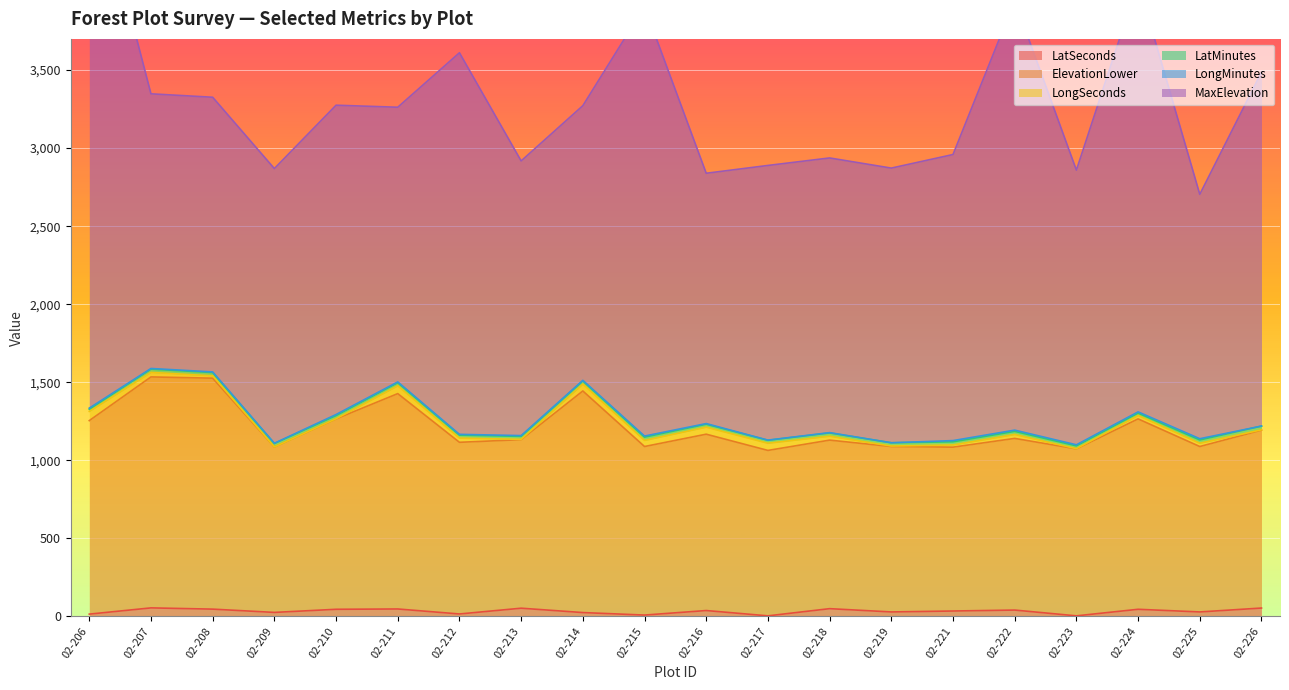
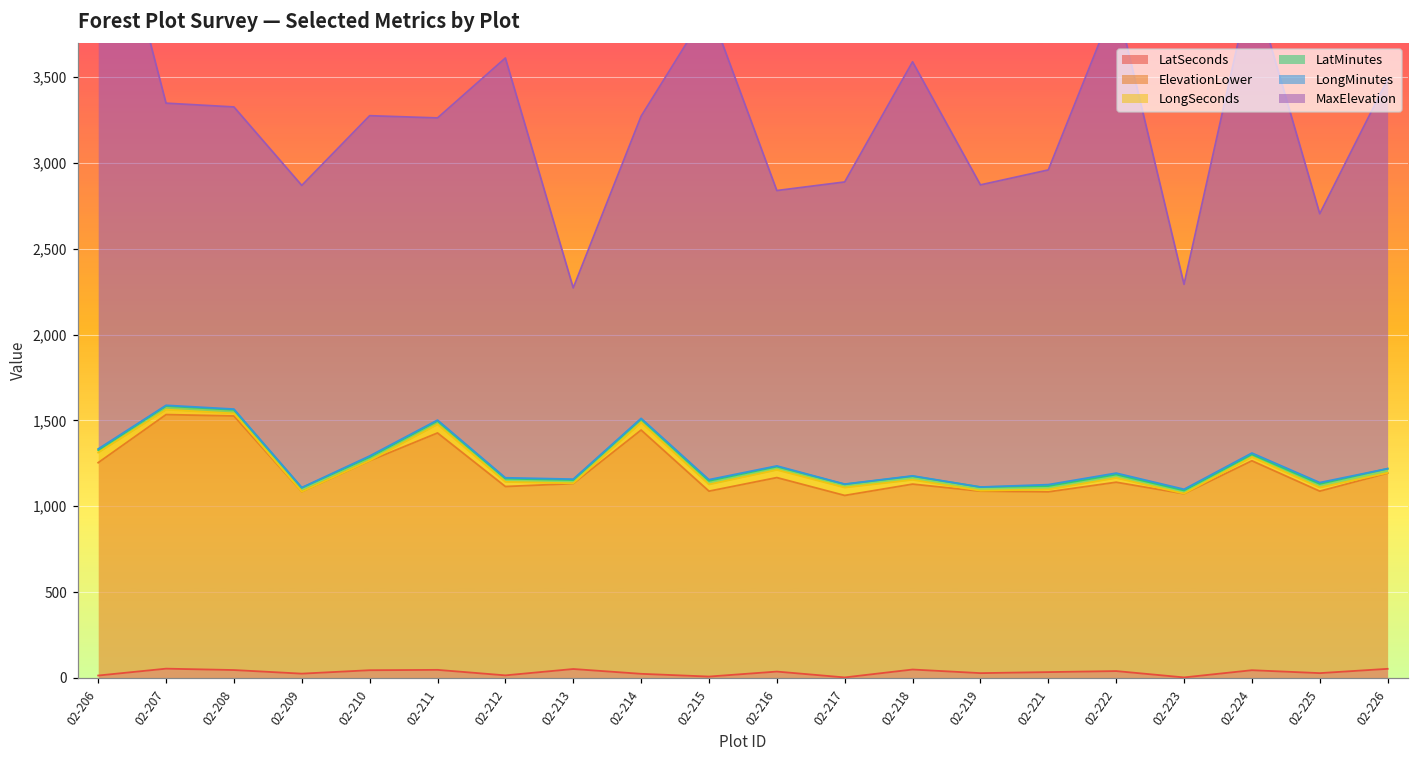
MaxElevation, 02-213: 1,760 -> 1,110
MaxElevation, 02-218: 1,760 -> 2,410
MaxElevation, 02-223: 1,760 -> 1,190
